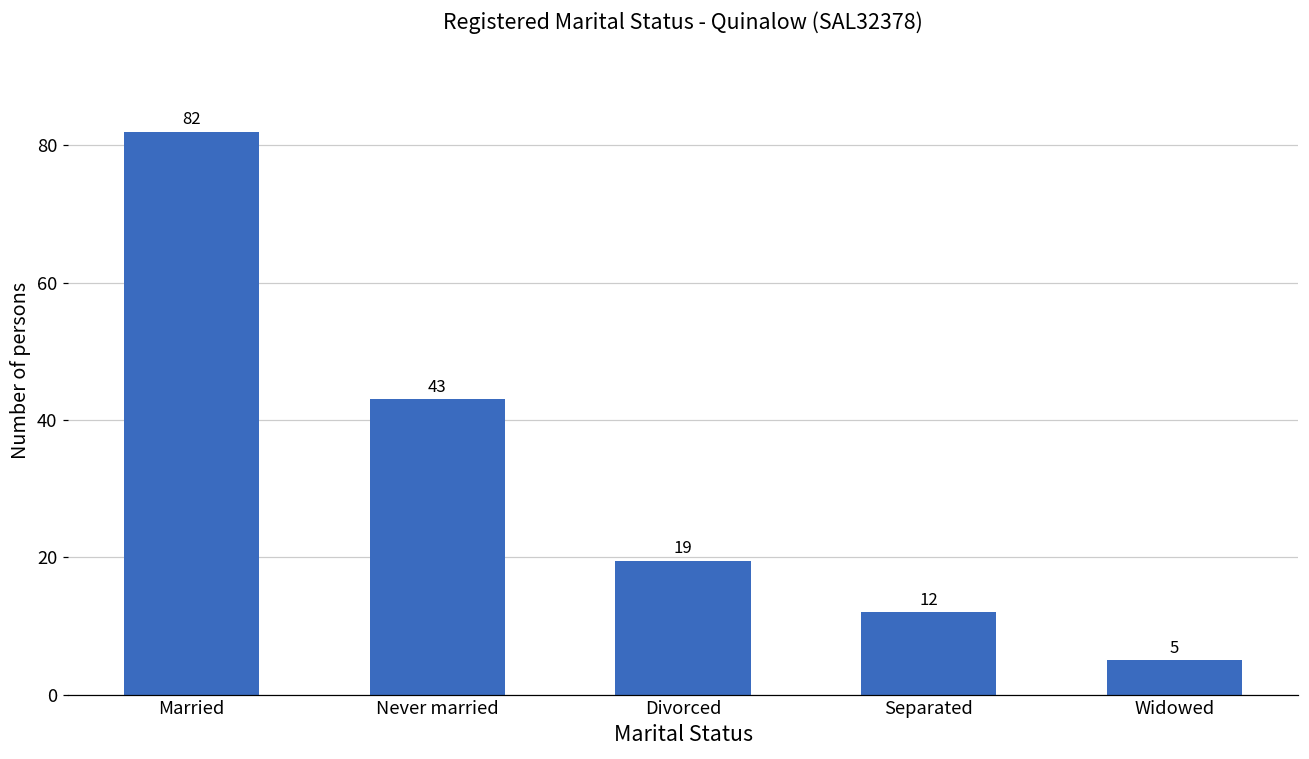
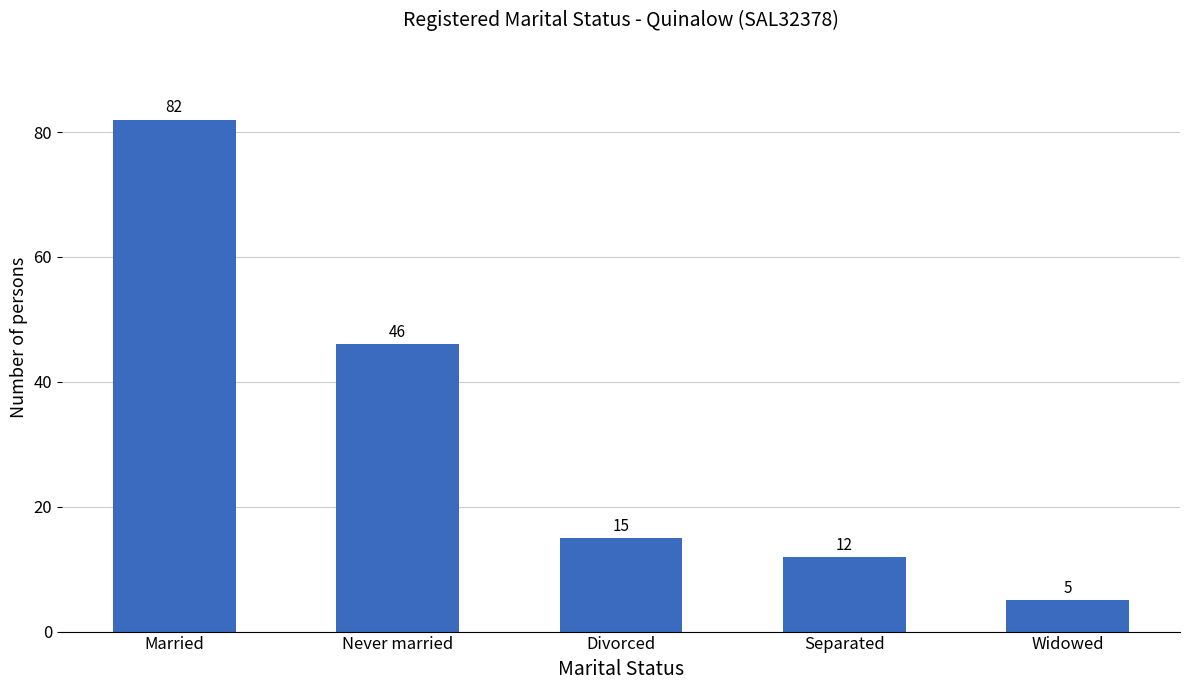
Never married: 43 -> 46
Divorced: 19 -> 15
